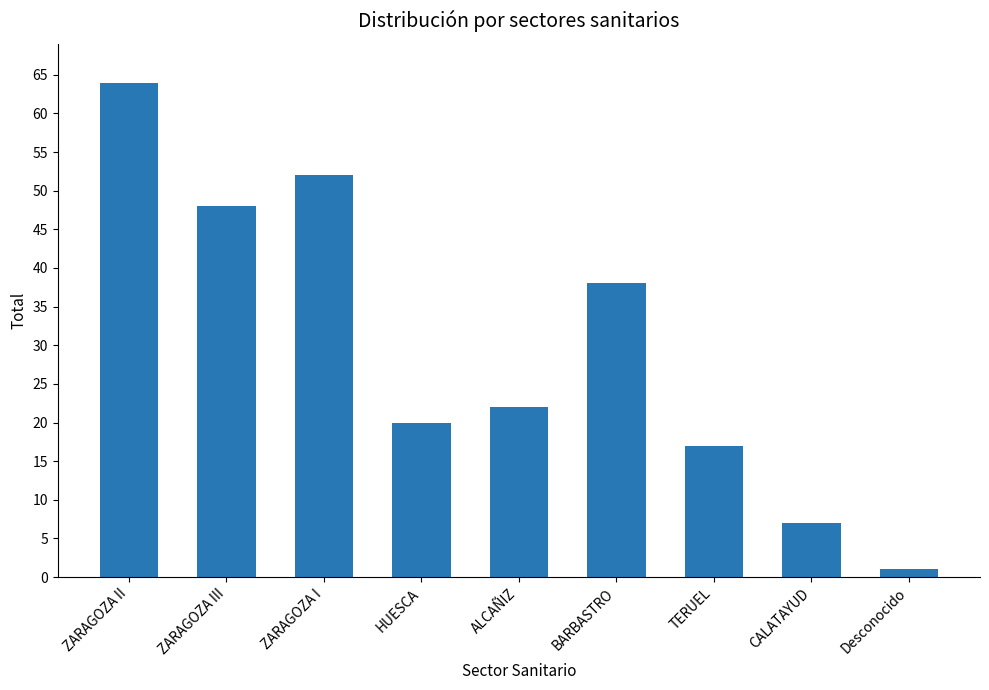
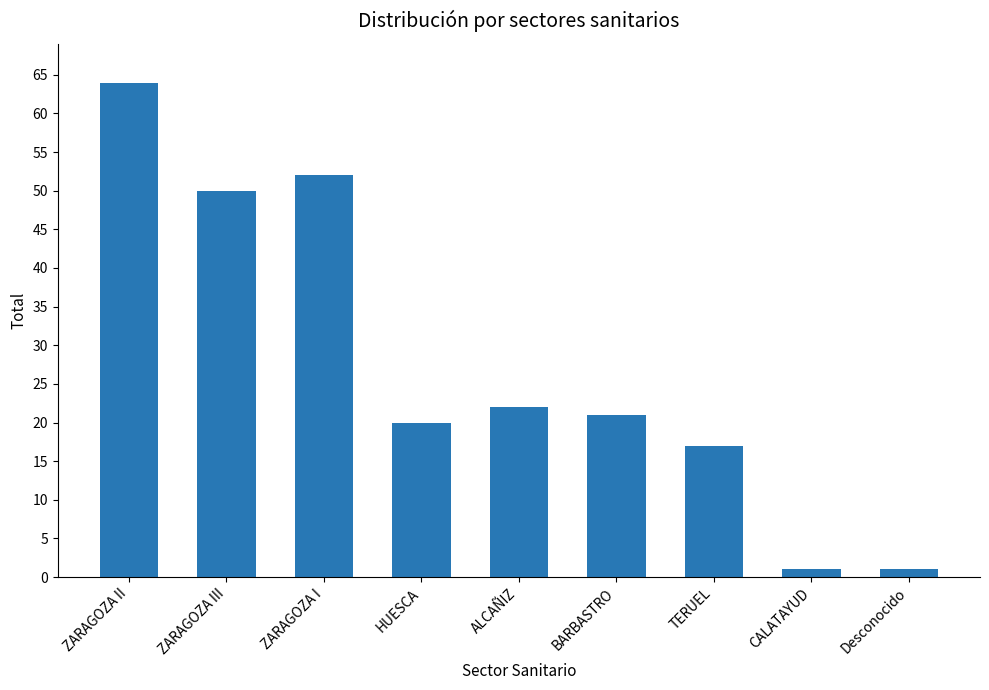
ZARAGOZA III: 48 -> 50
BARBASTRO: 38 -> 21
CALATAYUD: 7 -> 1
